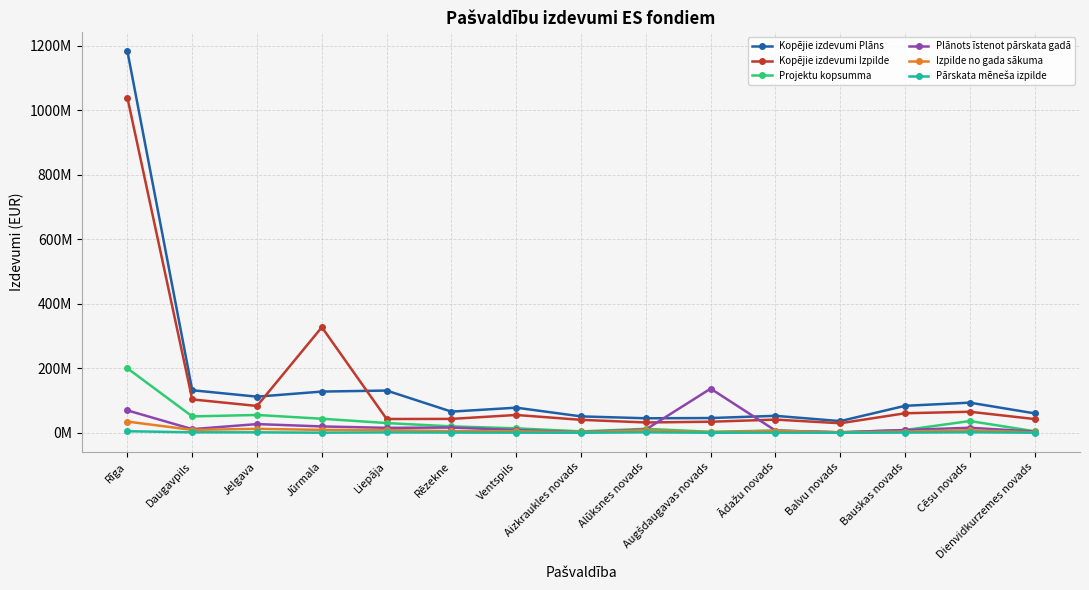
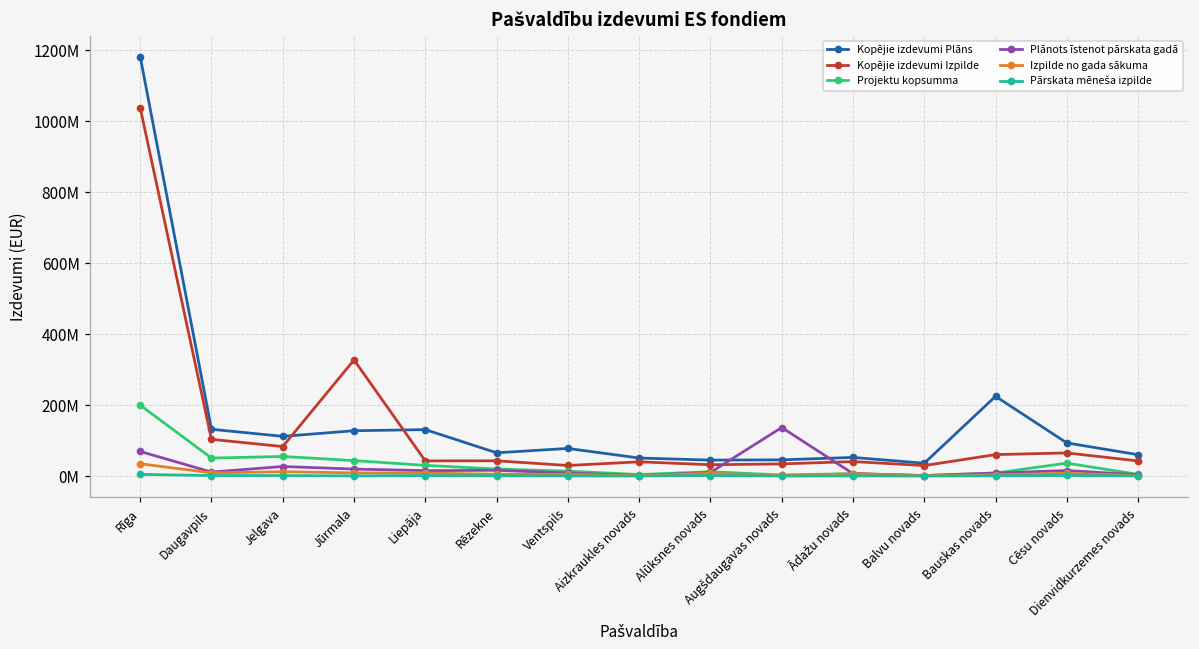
Kopējie izdevumi Izpilde, Ventspils: 60000000 -> 30000000
Kopējie izdevumi Plāns, Bauskas novads: 80000000 -> 220000000
